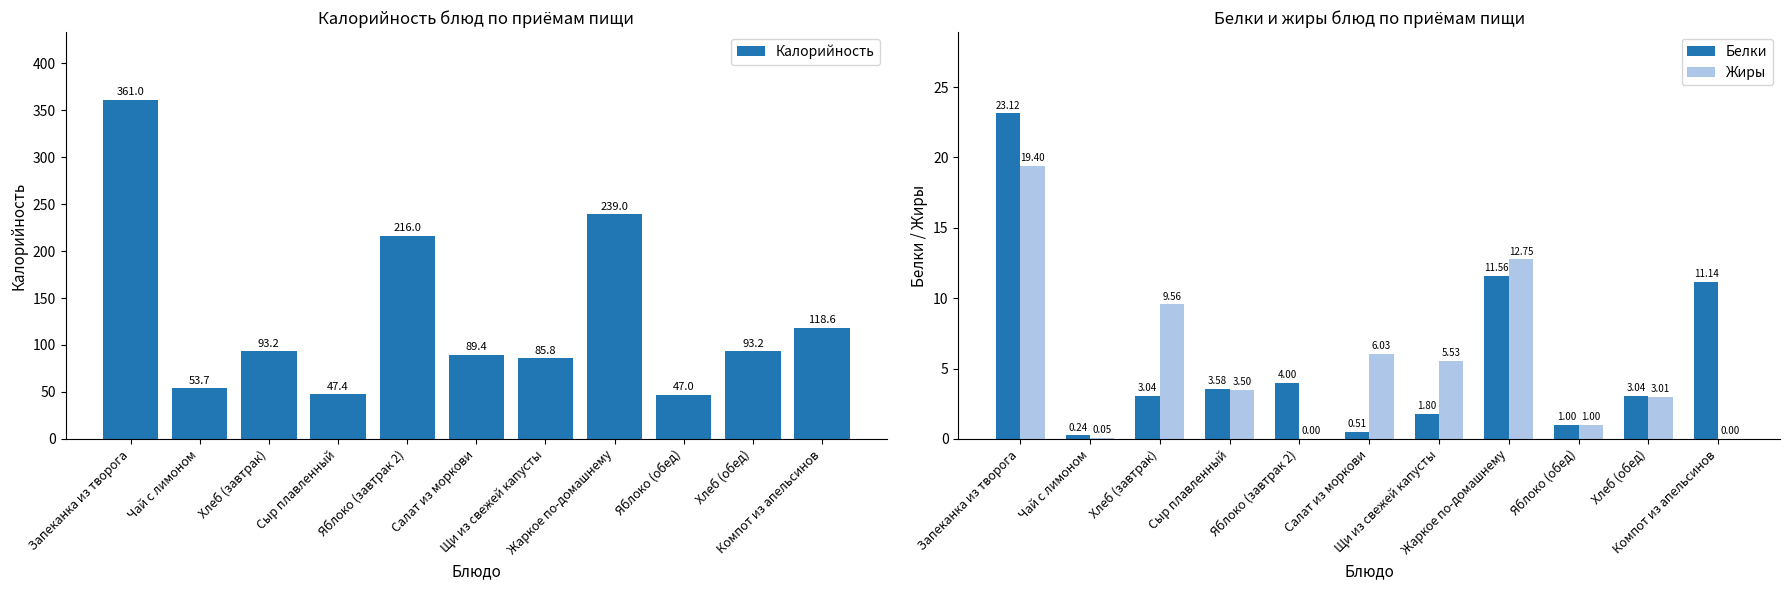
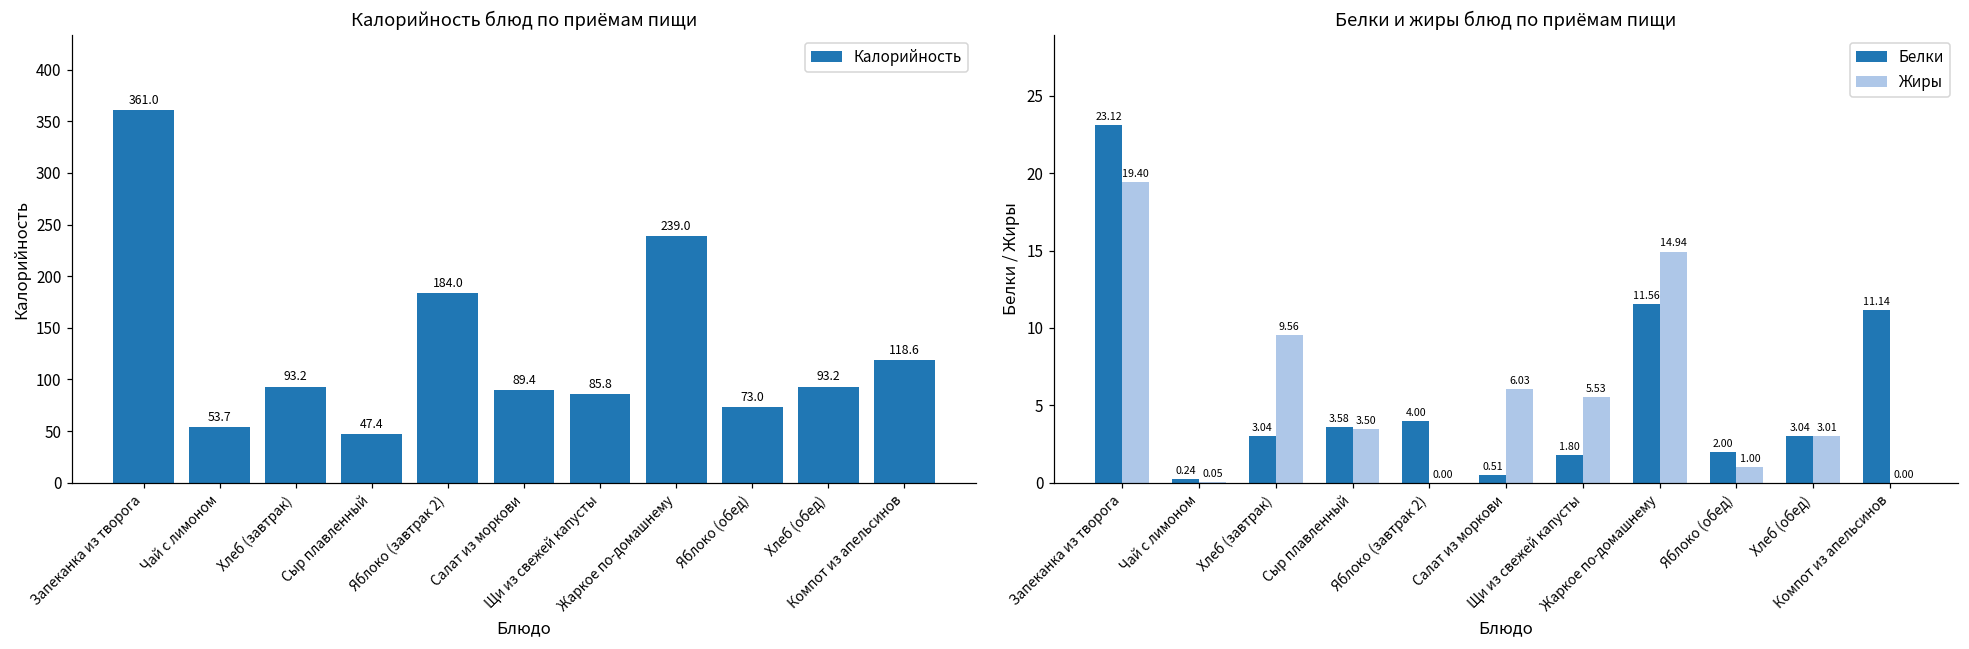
Калорийность блюд по приёмам пищи, Яблоко (завтрак 2): 216.0 -> 184.0
Калорийность блюд по приёмам пищи, Яблоко (обед): 47.0 -> 73.0
Белки и жиры блюд по приёмам пищи, Жиры, Жаркое по-домашнему: 12.75 -> 14.94
Белки и жиры блюд по приёмам пищи, Белки, Яблоко (обед): 1.00 -> 2.00
